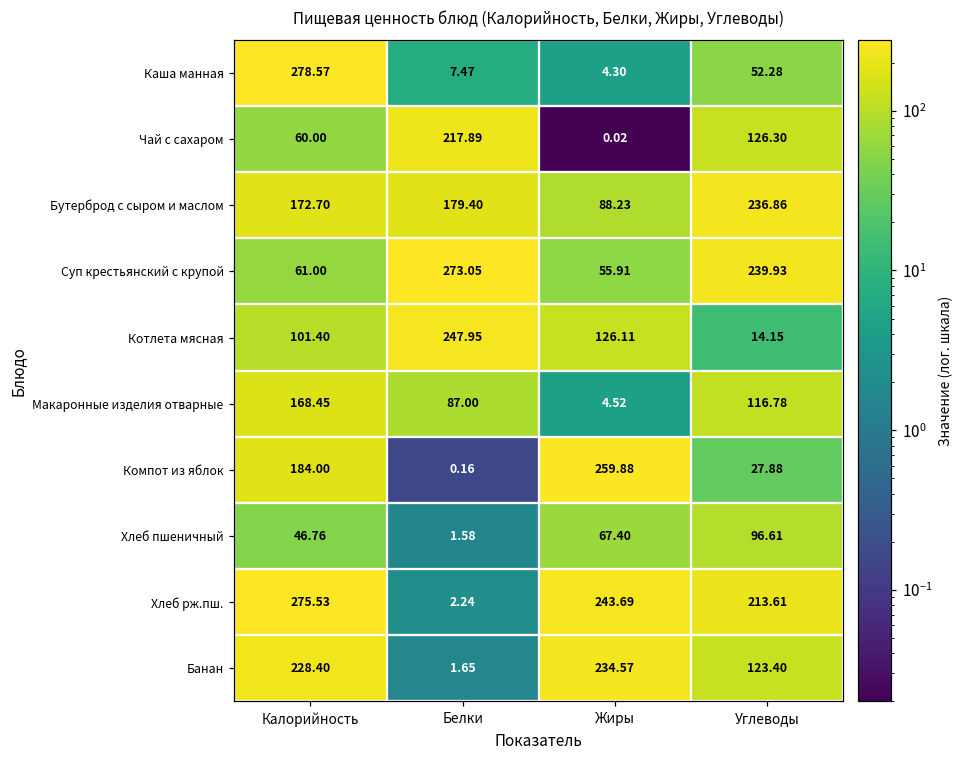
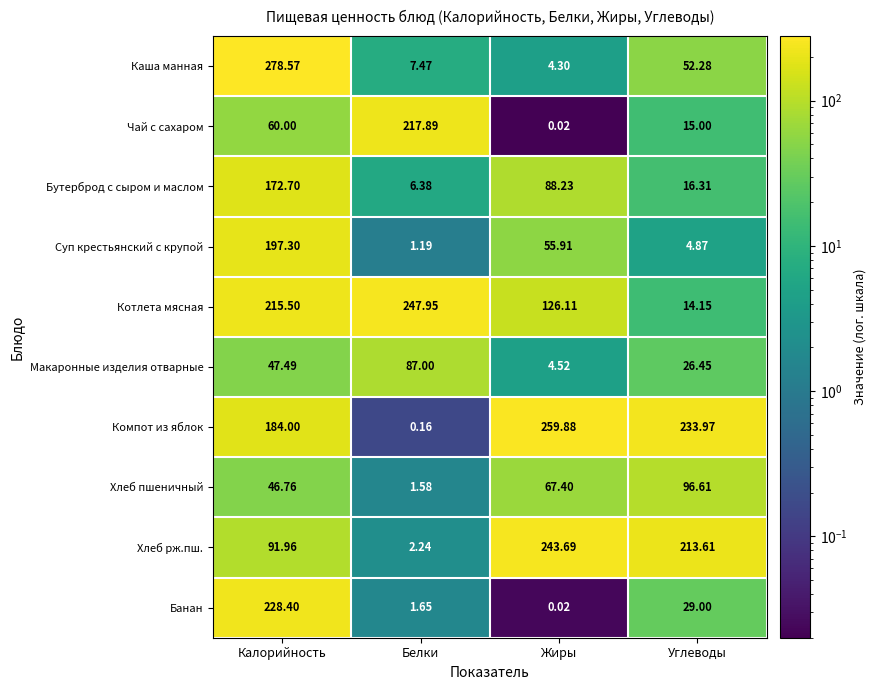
Чай с сахаром, Углеводы: 126.30 -> 15.00
Бутерброд с сыром и маслом, Белки: 179.40 -> 6.38
Бутерброд с сыром и маслом, Углеводы: 236.86 -> 16.31
Суп крестьянский с крупой, Калорийность: 61.00 -> 197.30
Суп крестьянский с крупой, Белки: 273.05 -> 1.19
Суп крестьянский с крупой, Углеводы: 239.93 -> 4.87
Котлета мясная, Калорийность: 101.40 -> 215.50
Макаронные изделия отварные, Калорийность: 168.45 -> 47.49
Макаронные изделия отварные, Углеводы: 116.78 -> 26.45
Компот из яблок, Углеводы: 27.88 -> 233.97
Хлеб рж.пш., Калорийность: 275.53 -> 91.96
Банан, Жиры: 234.57 -> 0.02
Банан, Углеводы: 123.40 -> 29.00
